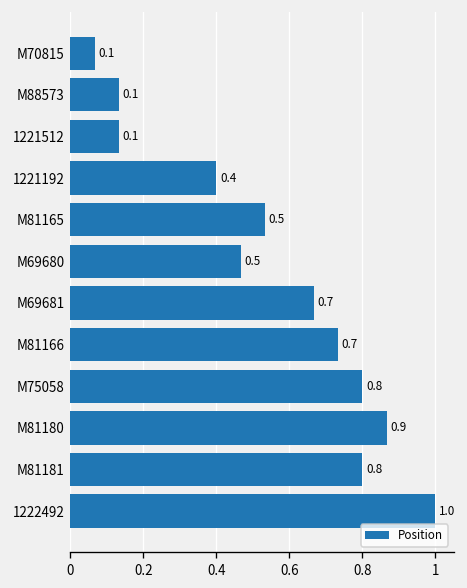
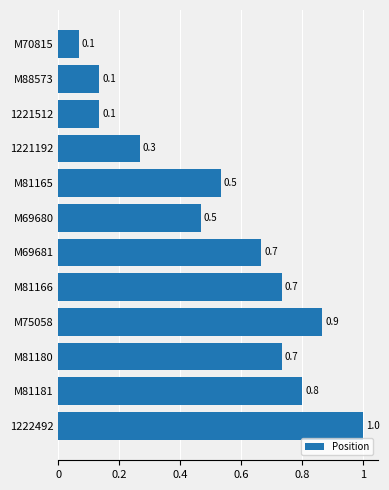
1221192: 0.4 -> 0.3
M75058: 0.8 -> 0.9
M81180: 0.9 -> 0.7
